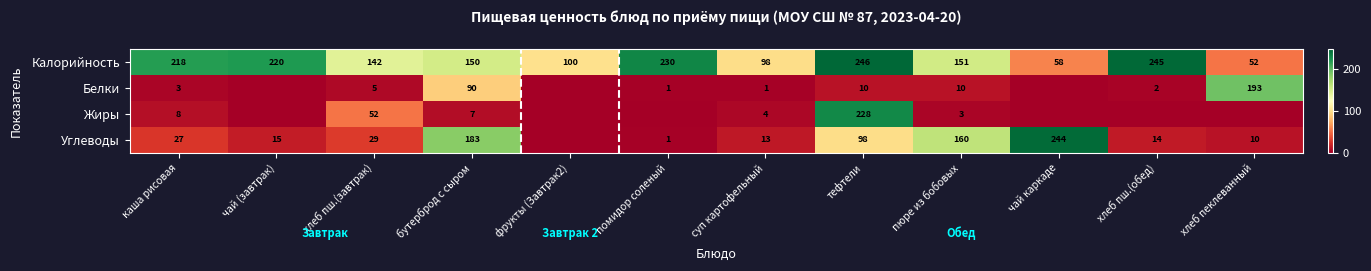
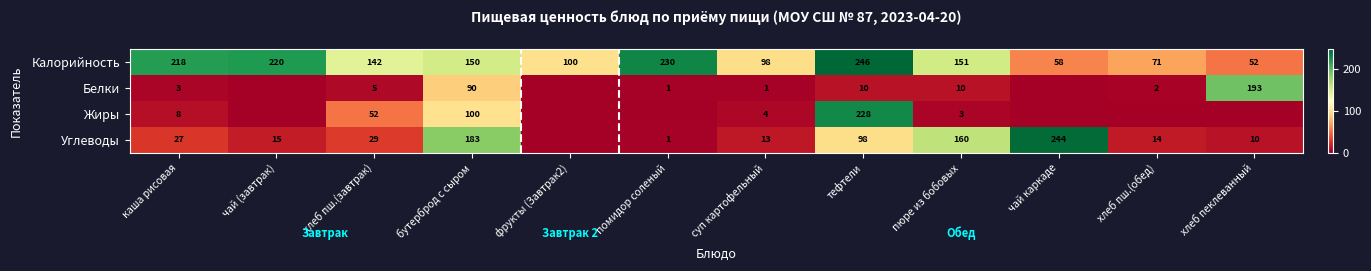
Калорийность, хлеб пш.(обед): 245 -> 71
Жиры, бутерброд с сыром: 7 -> 100
